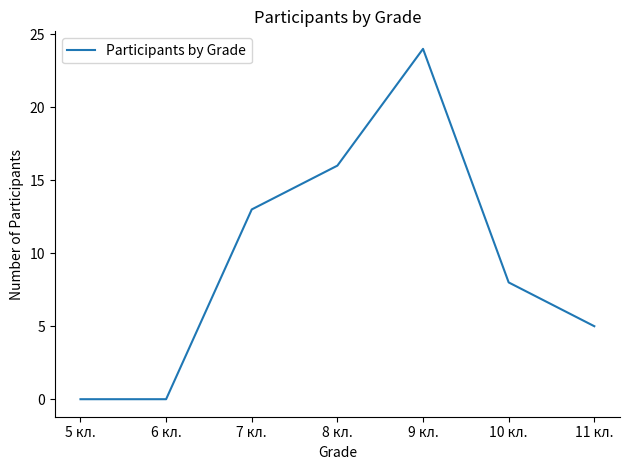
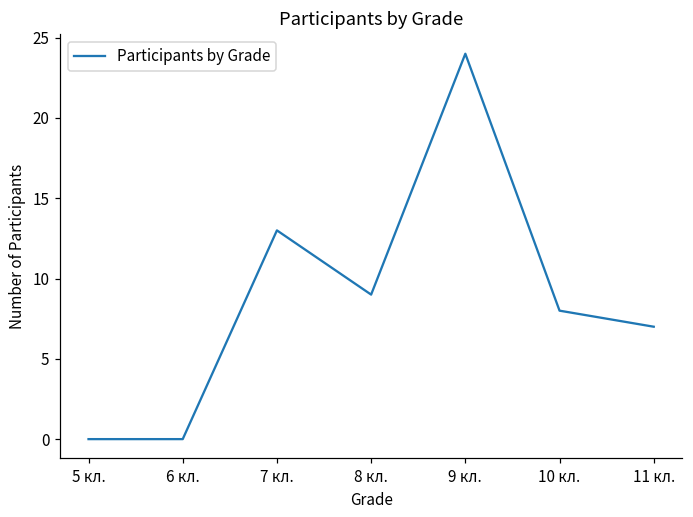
8 кл.: 16 -> 9
11 кл.: 5 -> 7
